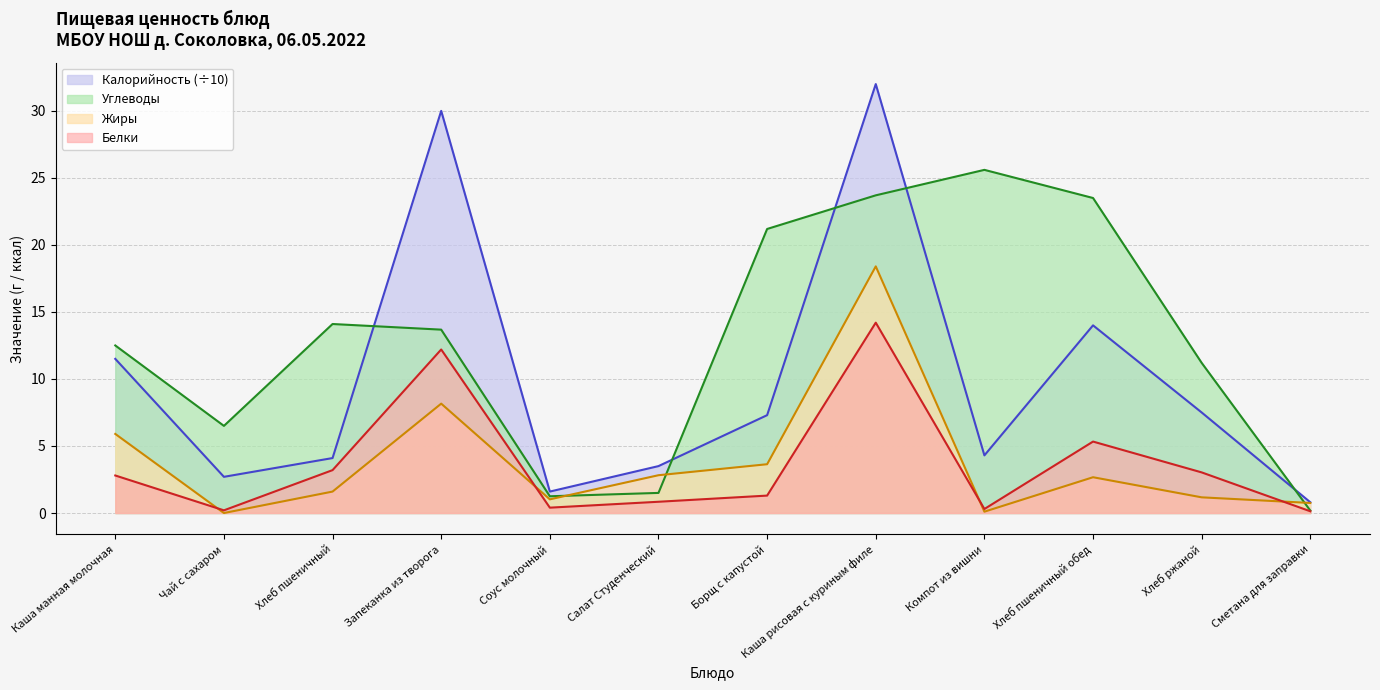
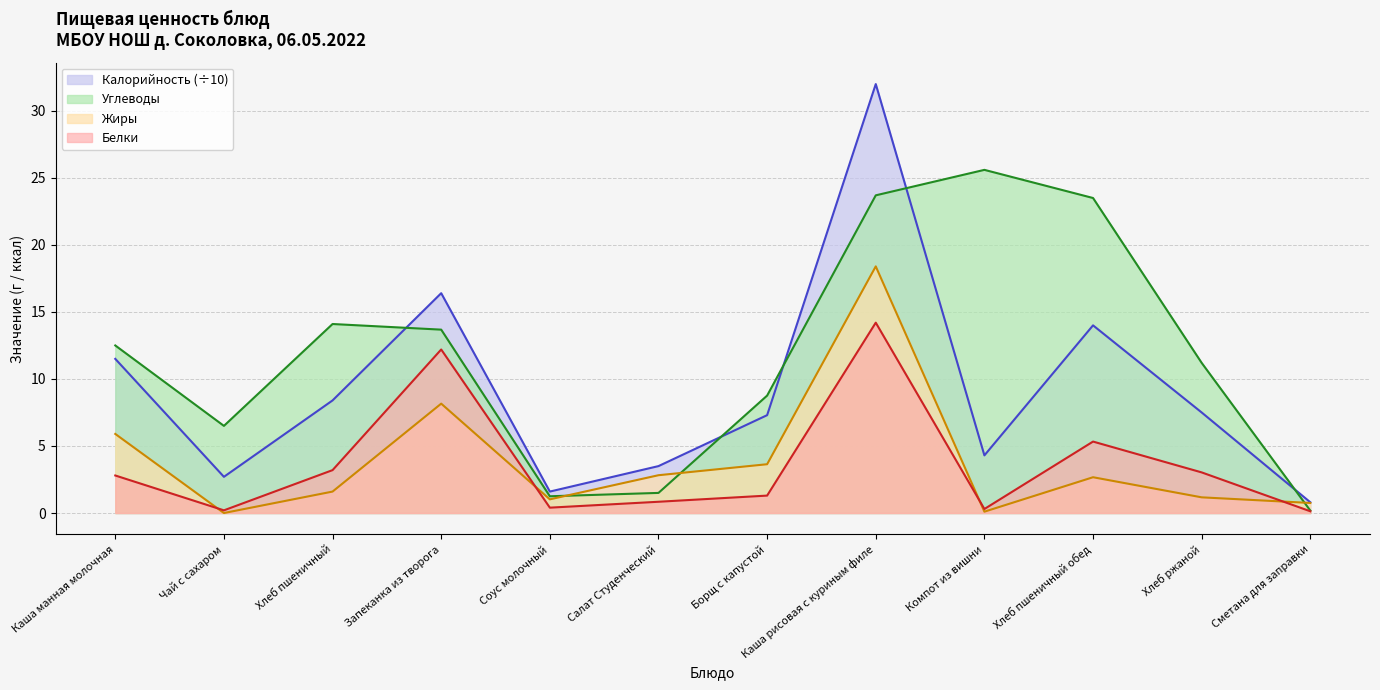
Калорийность (÷10), Хлеб пшеничный: 4.1 -> 8.4
Калорийность (÷10), Запеканка из творога: 30.0 -> 16.4
Углеводы, Борщ с капустой: 21.2 -> 8.8
